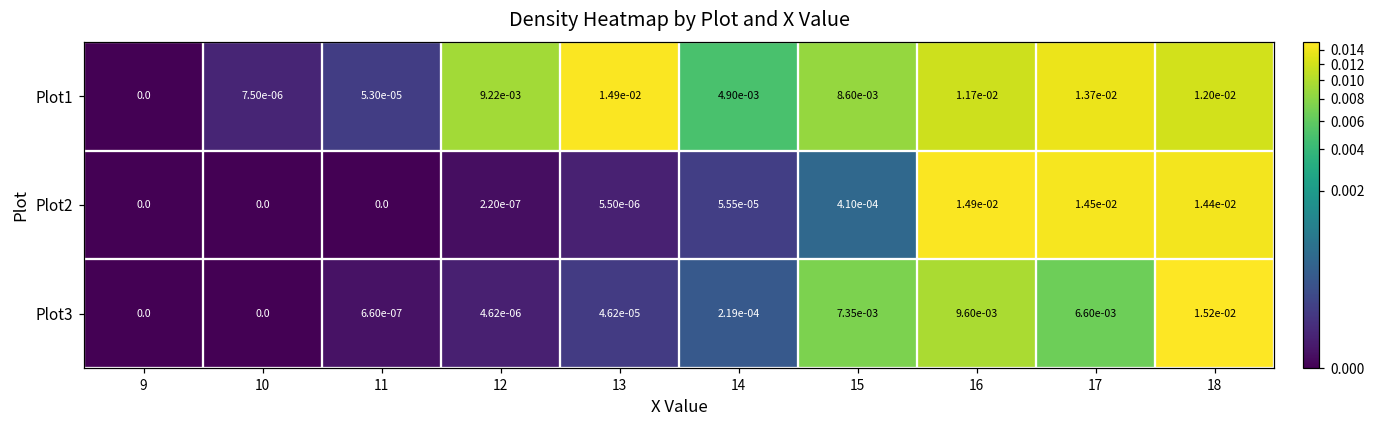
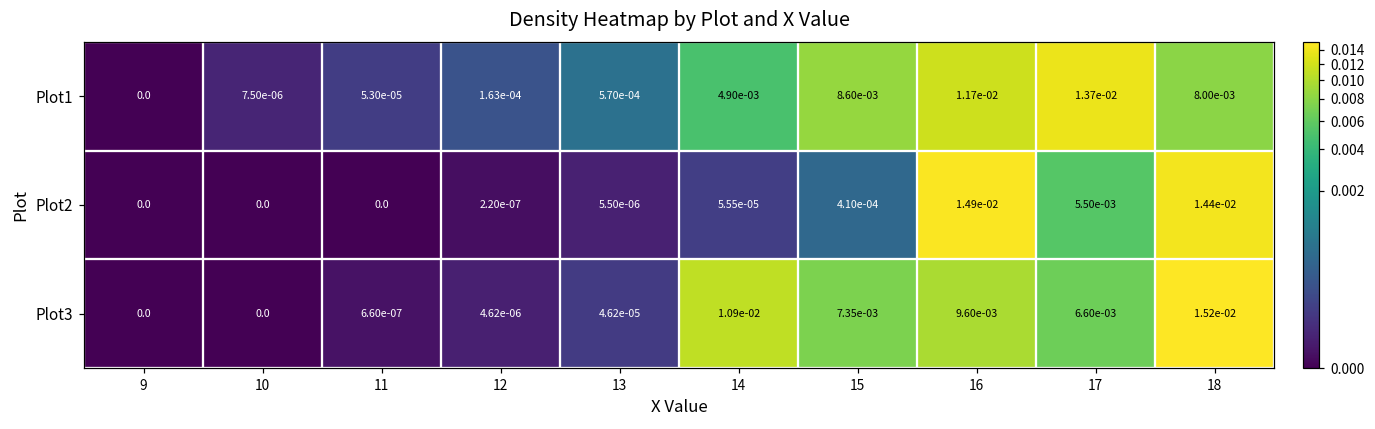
Plot1, 12: 9.22e-03 -> 1.63e-04
Plot1, 13: 1.49e-02 -> 5.70e-04
Plot1, 18: 1.20e-02 -> 8.00e-03
Plot2, 17: 1.45e-02 -> 5.50e-03
Plot3, 14: 2.19e-04 -> 1.09e-02
